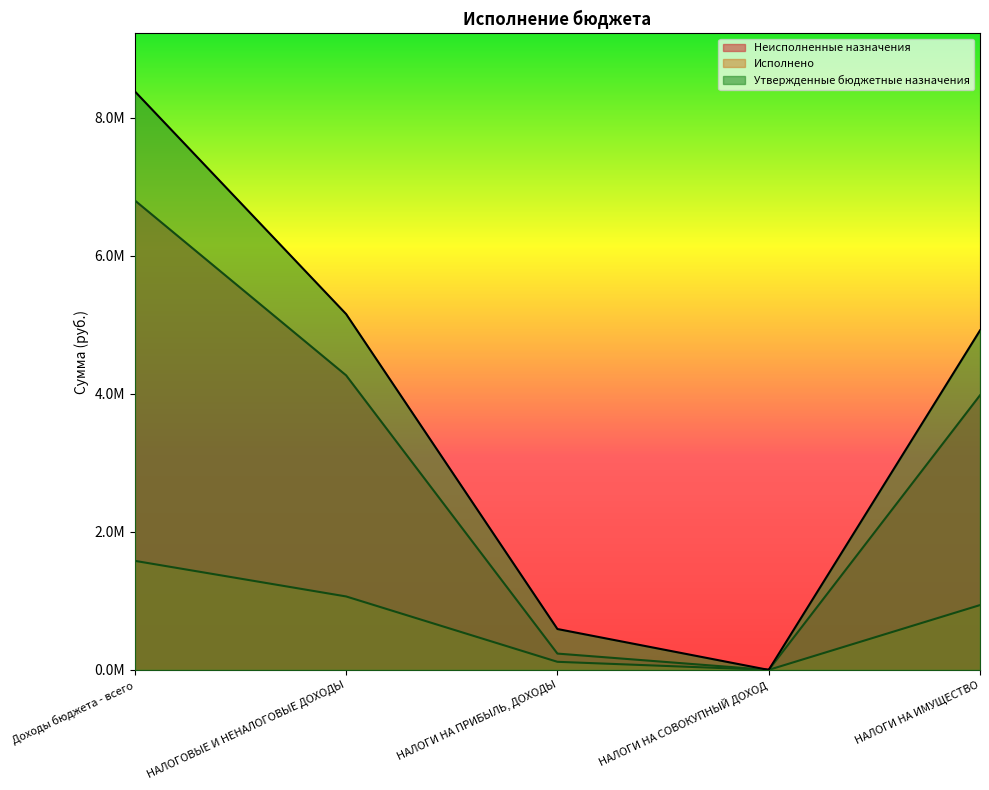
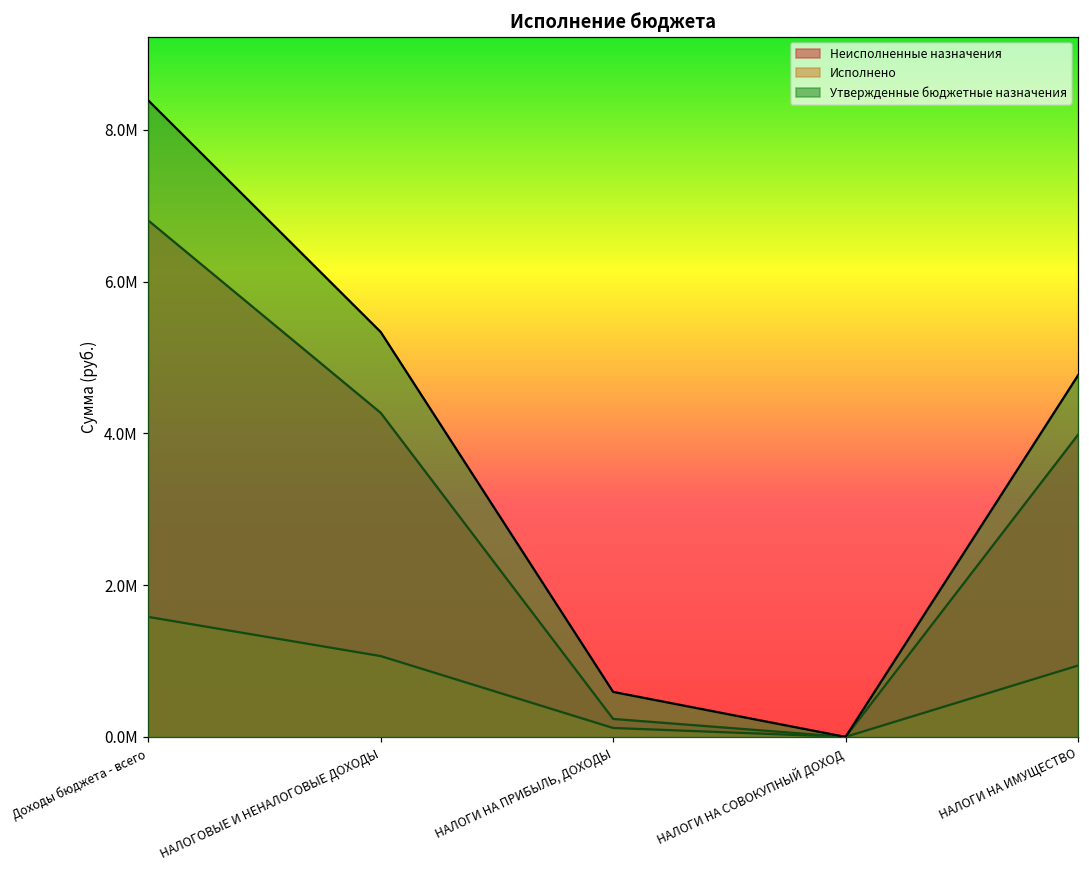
Утвержденные бюджетные назначения, НАЛОГОВЫЕ И НЕНАЛОГОВЫЕ ДОХОДЫ: 5200000 -> 5300000
Утвержденные бюджетные назначения, НАЛОГИ НА ИМУЩЕСТВО: 4900000 -> 4800000
